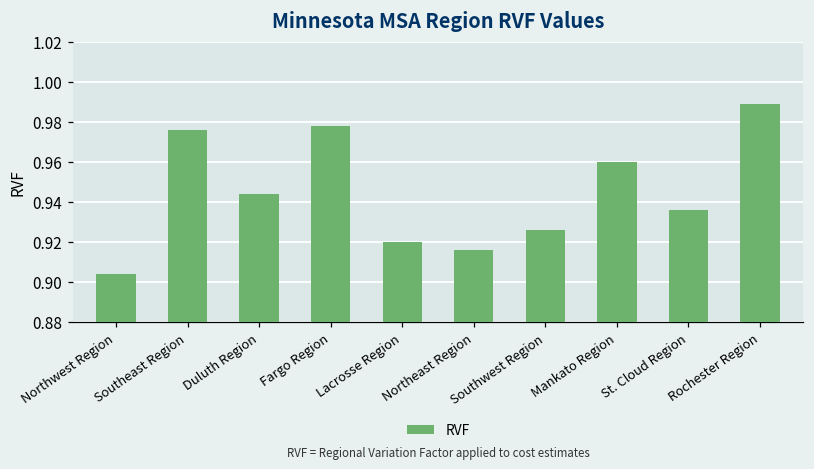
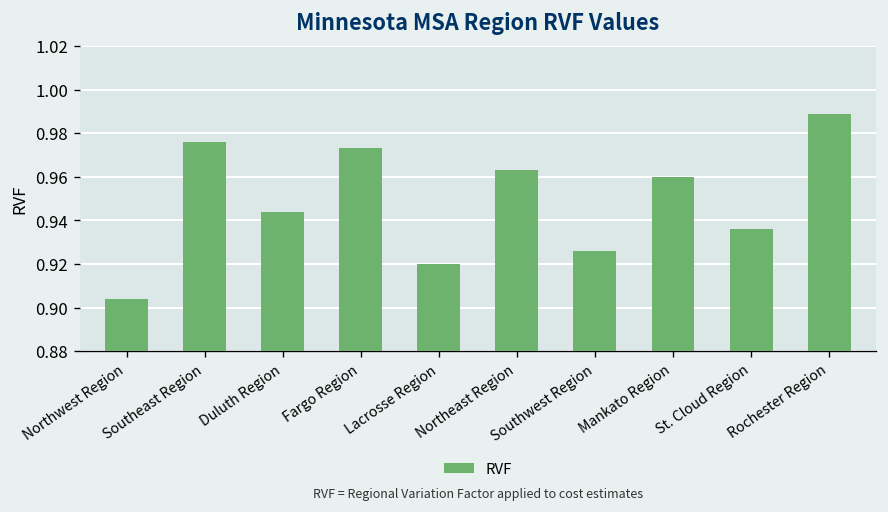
Fargo Region: 0.978 -> 0.973
Northeast Region: 0.916 -> 0.963
